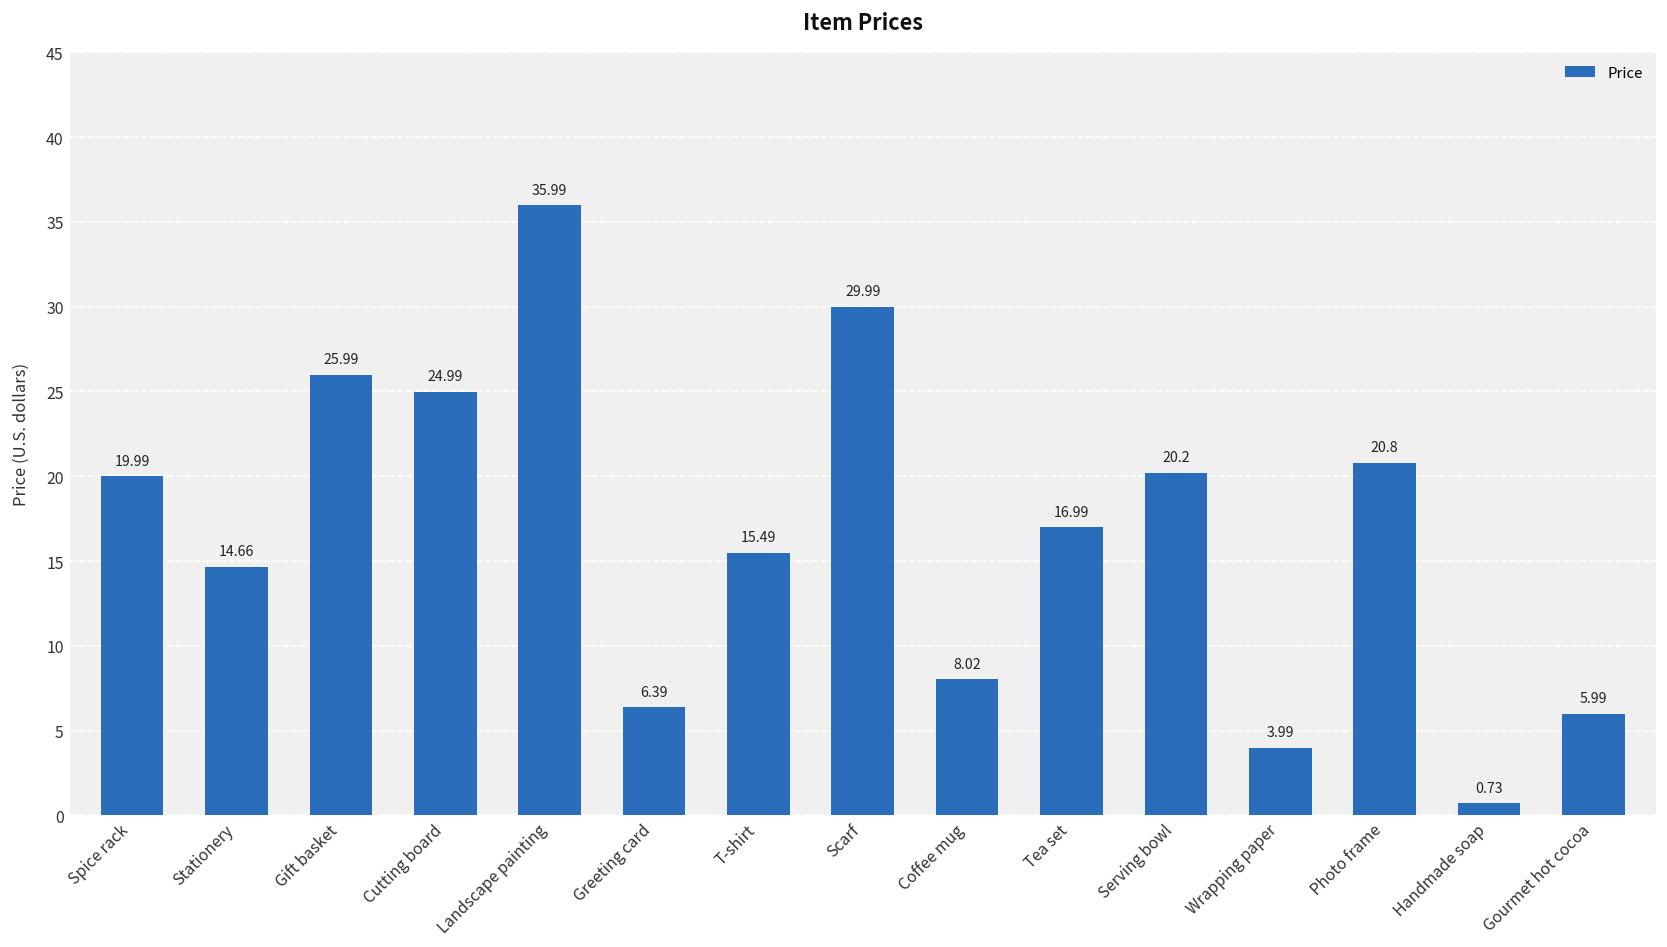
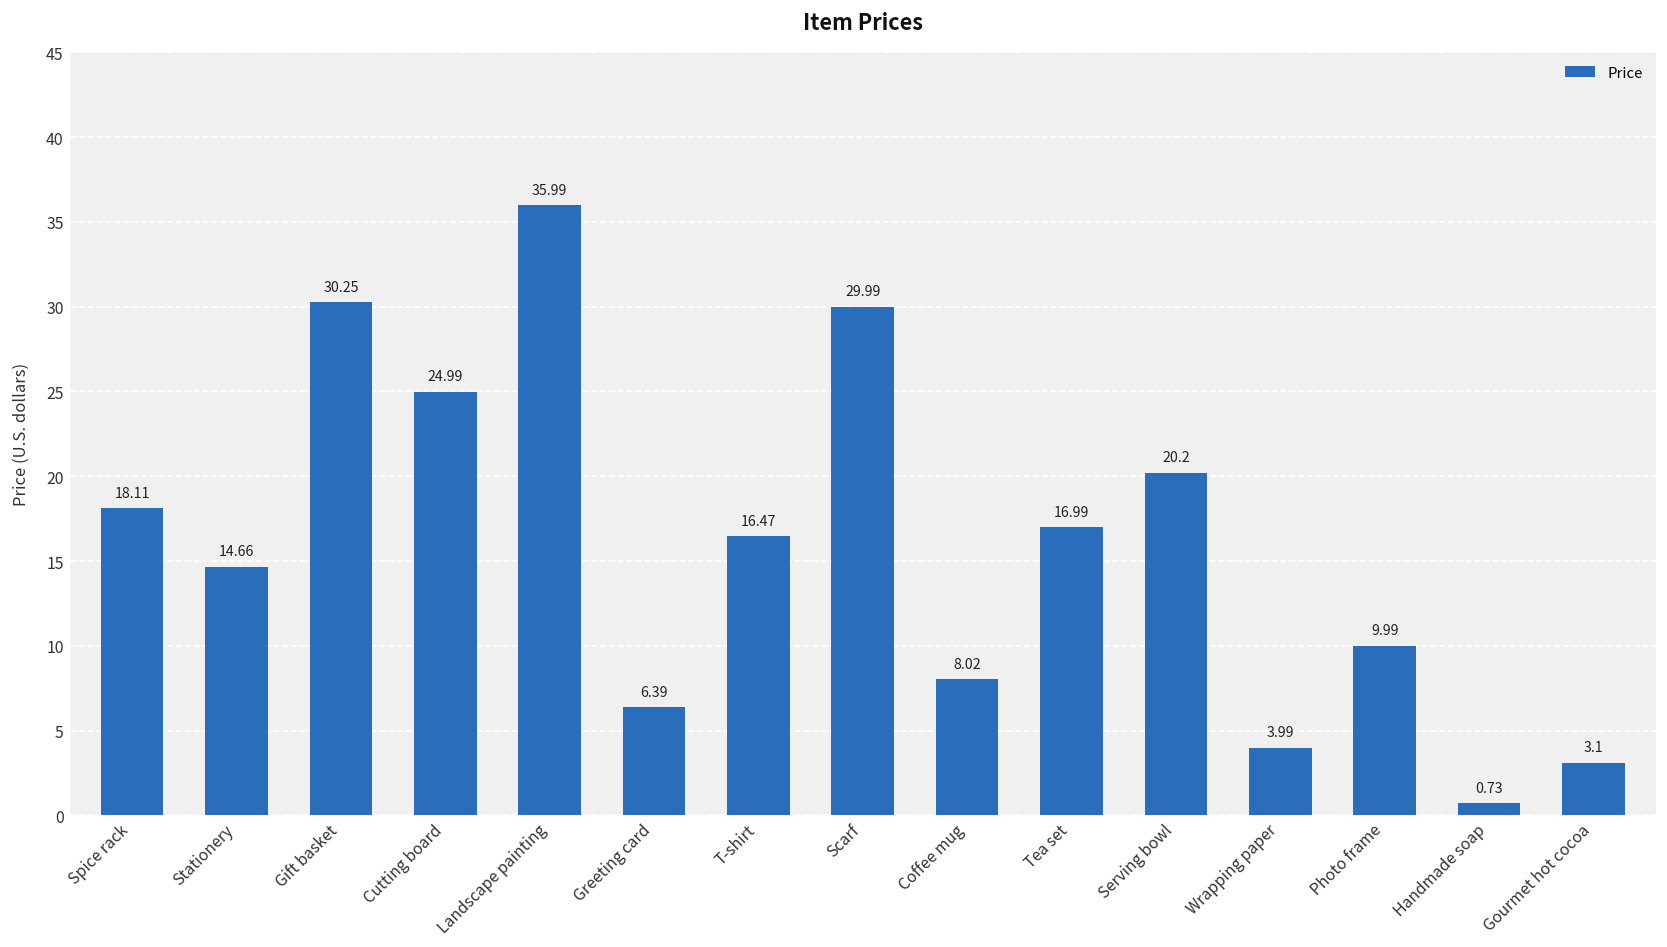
Spice rack: 19.99 -> 18.11
Gift basket: 25.99 -> 30.25
T-shirt: 15.49 -> 16.47
Photo frame: 20.8 -> 9.99
Gourmet hot cocoa: 5.99 -> 3.1
